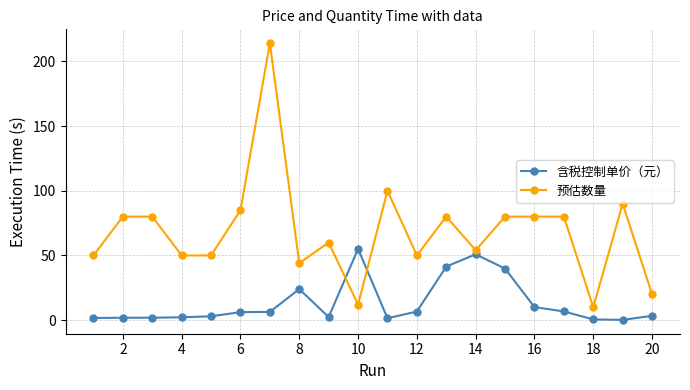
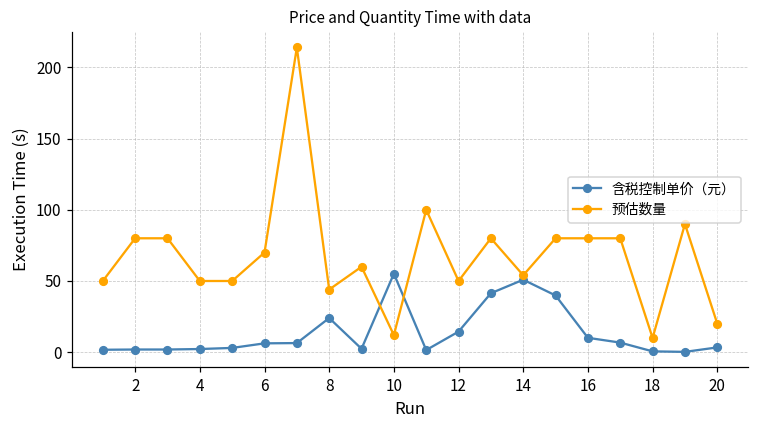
预估数量, 6: 85 -> 70
含税控制单价（元）, 12: 7 -> 14
